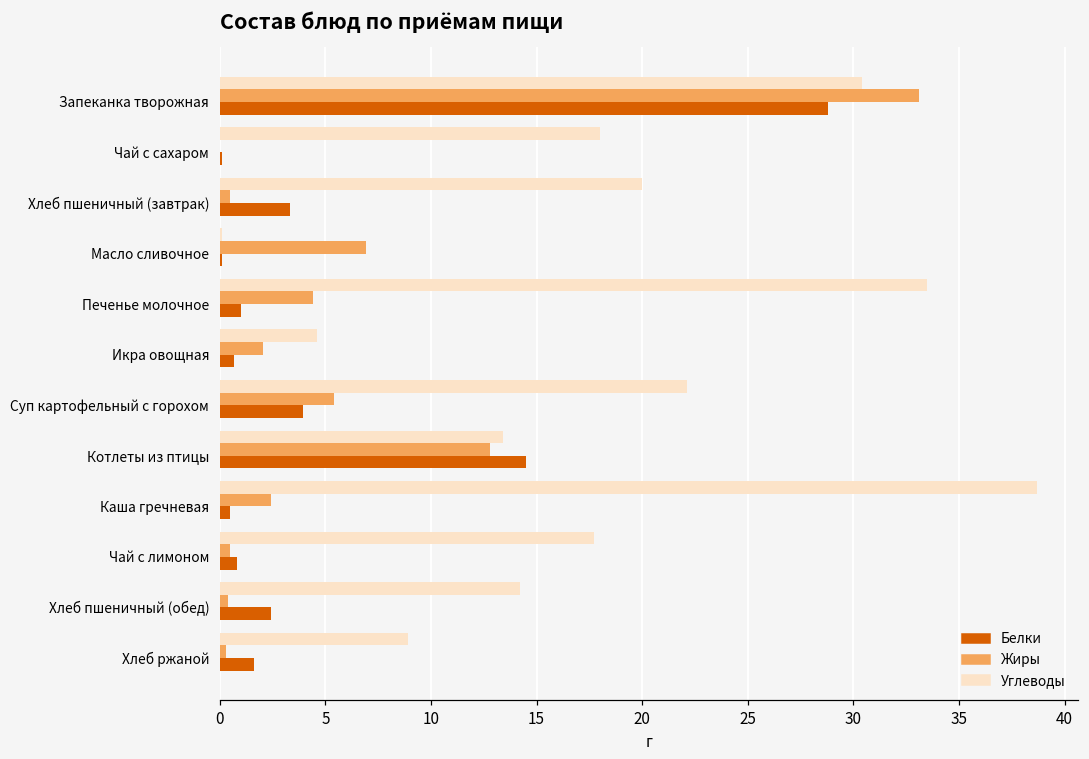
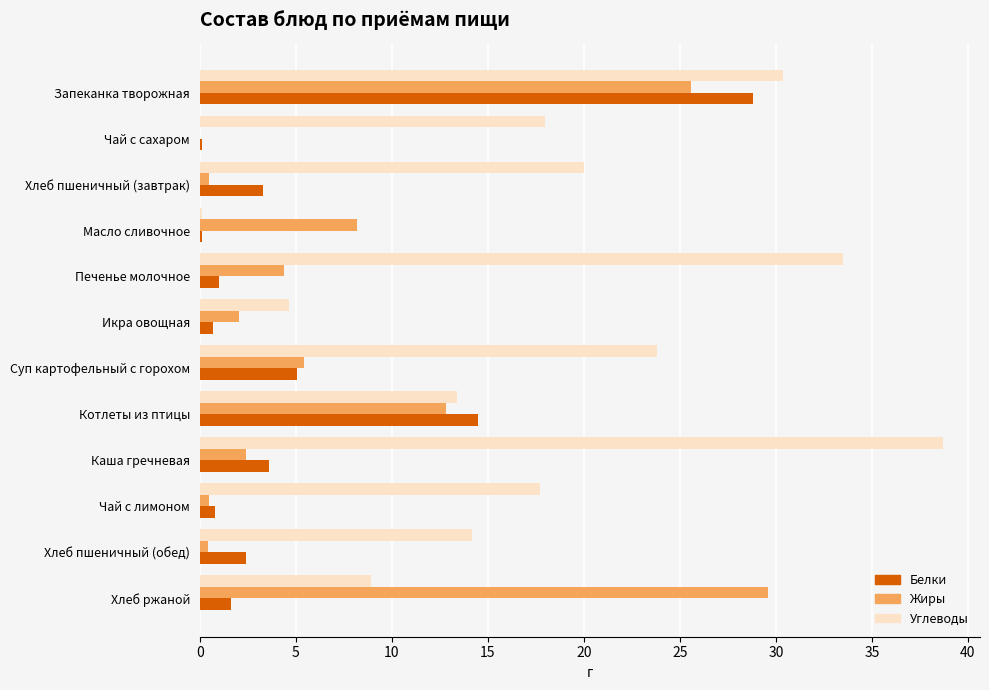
Жиры, Запеканка творожная: 33.1 -> 25.6
Жиры, Масло сливочное: 6.9 -> 8.2
Углеводы, Суп картофельный с горохом: 22.1 -> 23.8
Белки, Суп картофельный с горохом: 3.9 -> 5.1
Белки, Каша гречневая: 0.5 -> 3.6
Жиры, Хлеб ржаной: 0.3 -> 29.6
